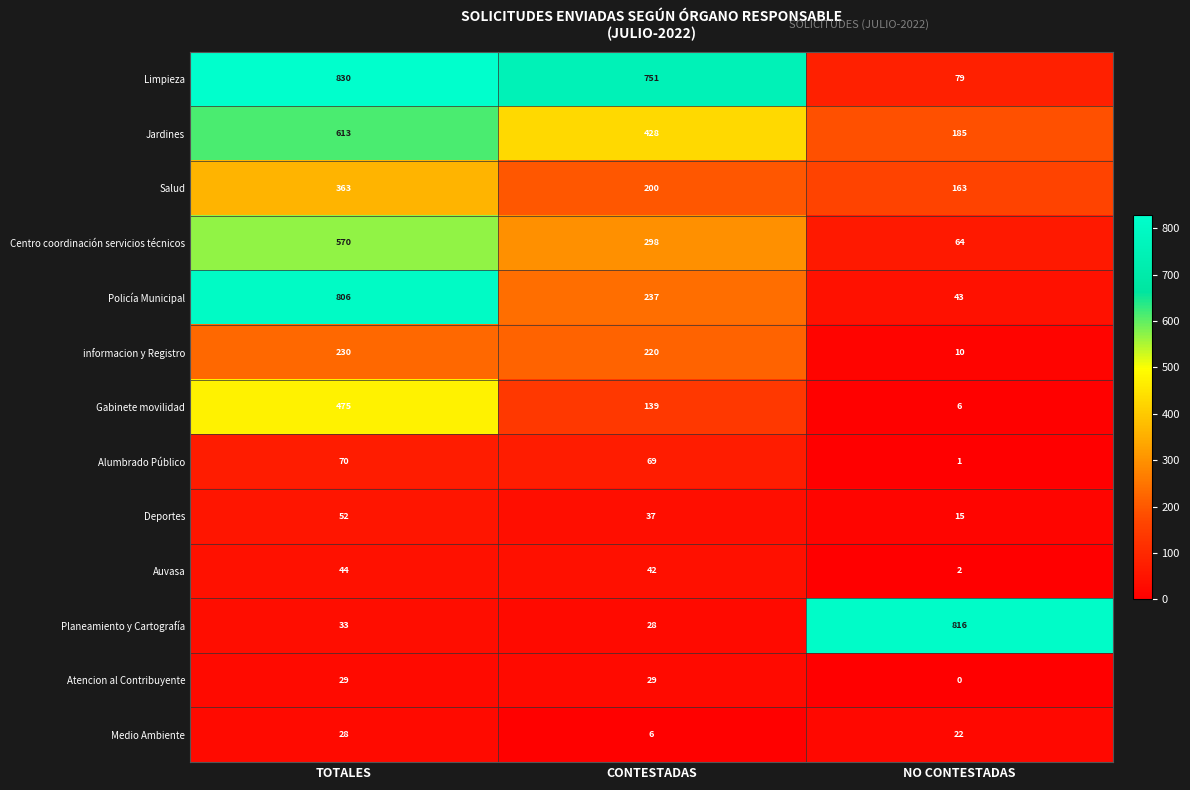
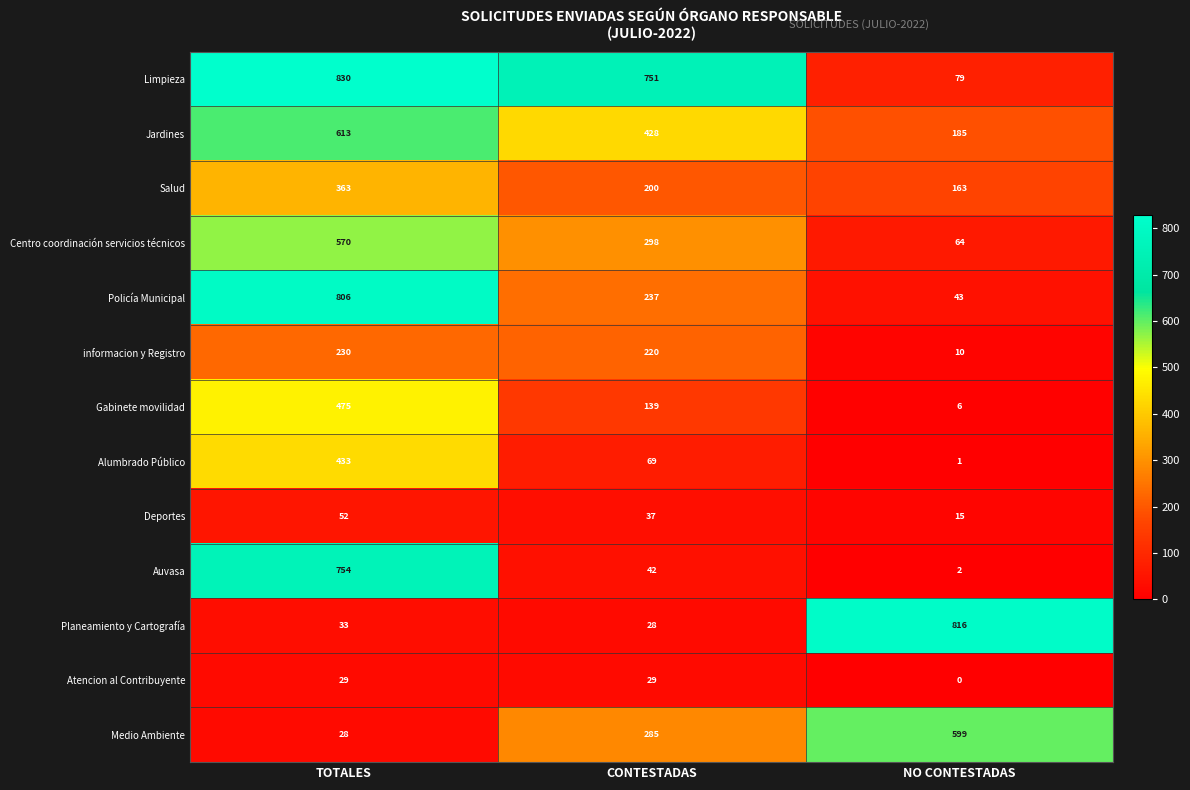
Alumbrado Público, TOTALES: 70 -> 433
Auvasa, TOTALES: 44 -> 754
Medio Ambiente, CONTESTADAS: 6 -> 285
Medio Ambiente, NO CONTESTADAS: 22 -> 599
